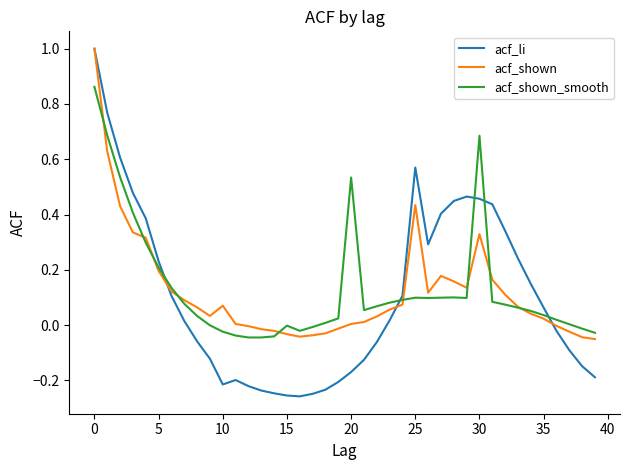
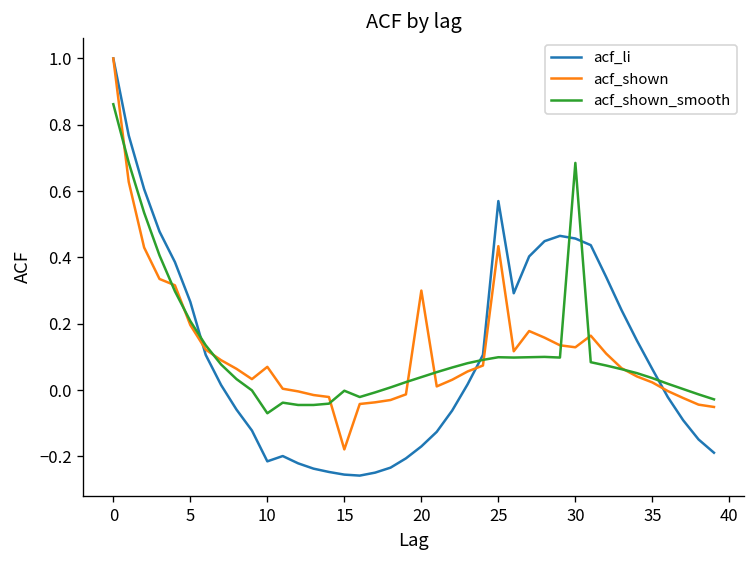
acf_li, 5: 0.23 -> 0.27
acf_shown_smooth, 10: -0.02 -> -0.07
acf_shown, 15: -0.03 -> -0.18
acf_shown, 20: 0.00 -> 0.30
acf_shown_smooth, 20: 0.53 -> 0.04
acf_shown, 30: 0.33 -> 0.13
